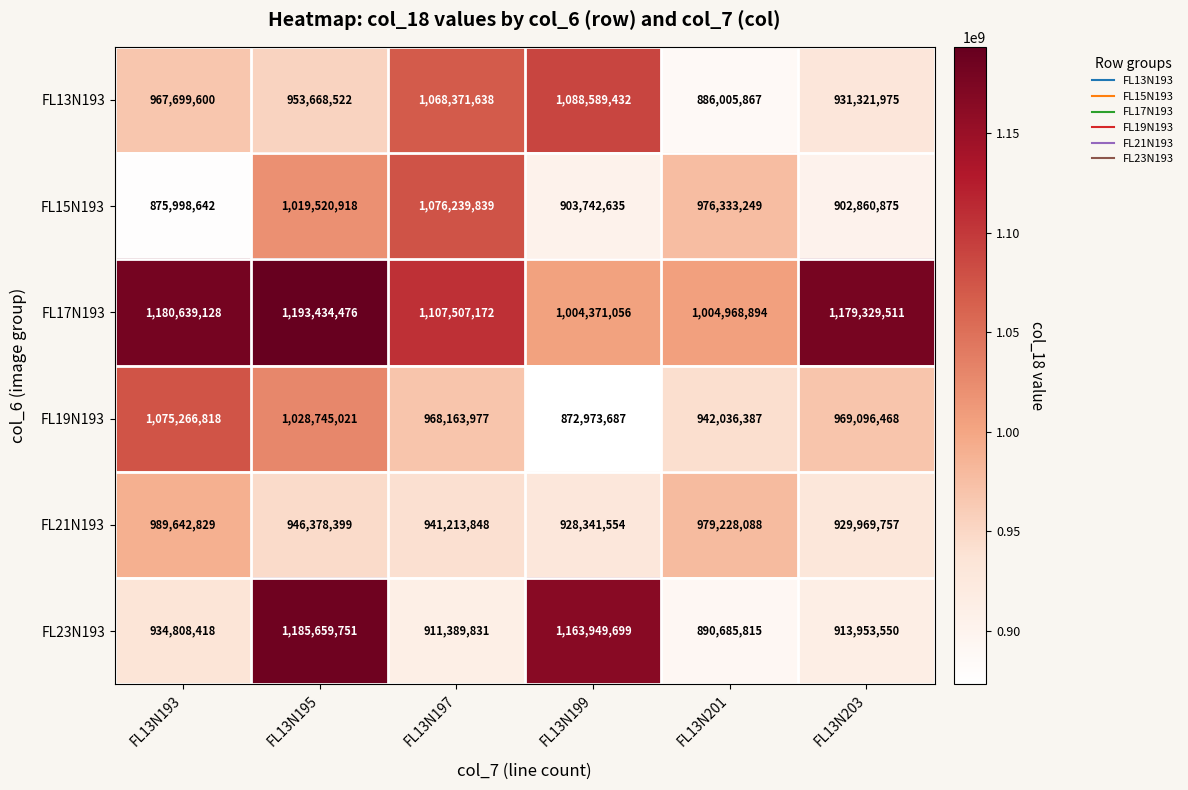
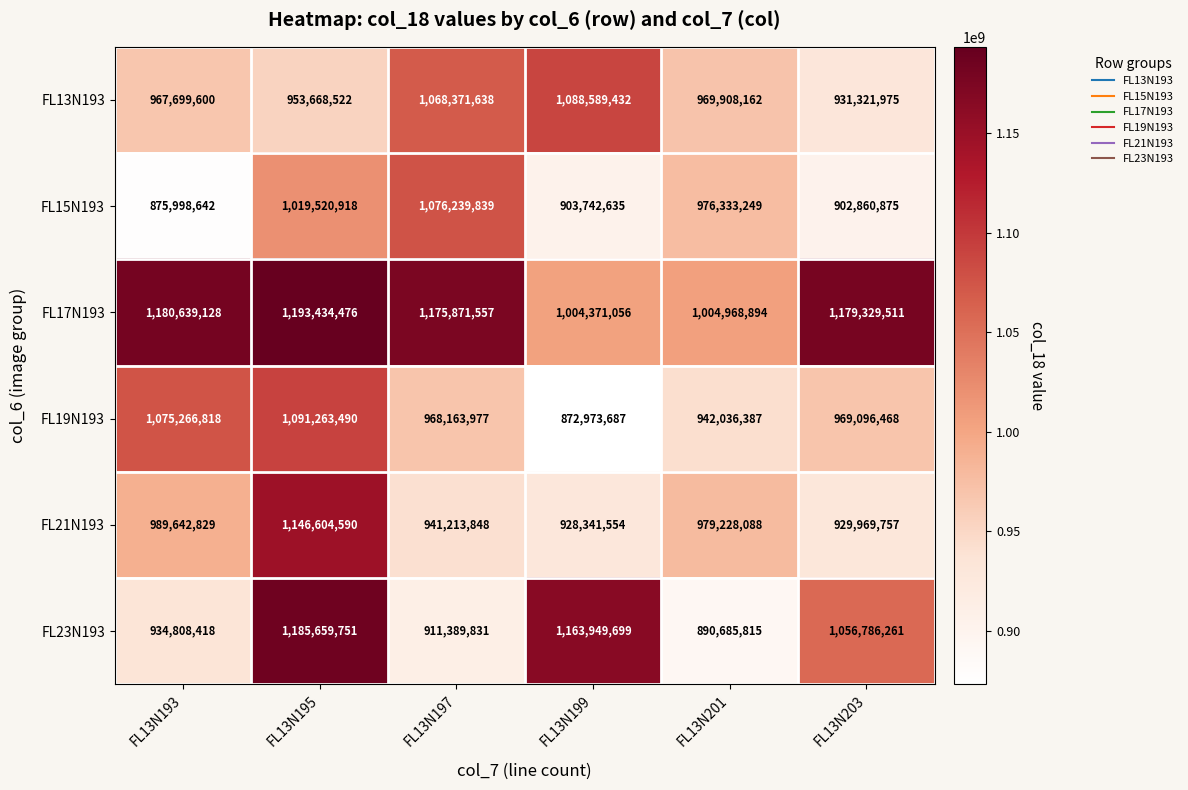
FL13N193, FL13N201: 886,005,867 -> 969,908,162
FL17N193, FL13N197: 1,107,507,172 -> 1,175,871,557
FL19N193, FL13N195: 1,028,745,021 -> 1,091,263,490
FL21N193, FL13N195: 946,378,399 -> 1,146,604,590
FL23N193, FL13N203: 913,953,550 -> 1,056,786,261
